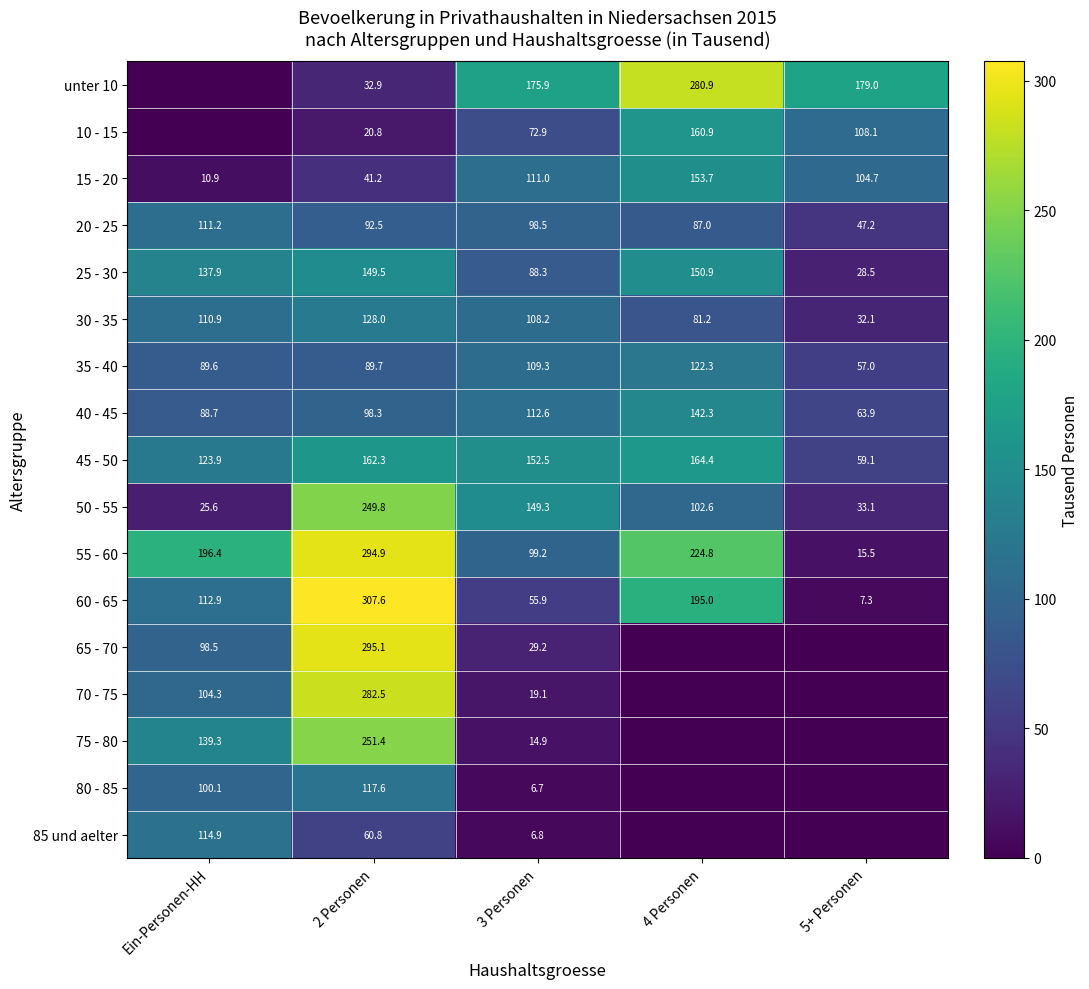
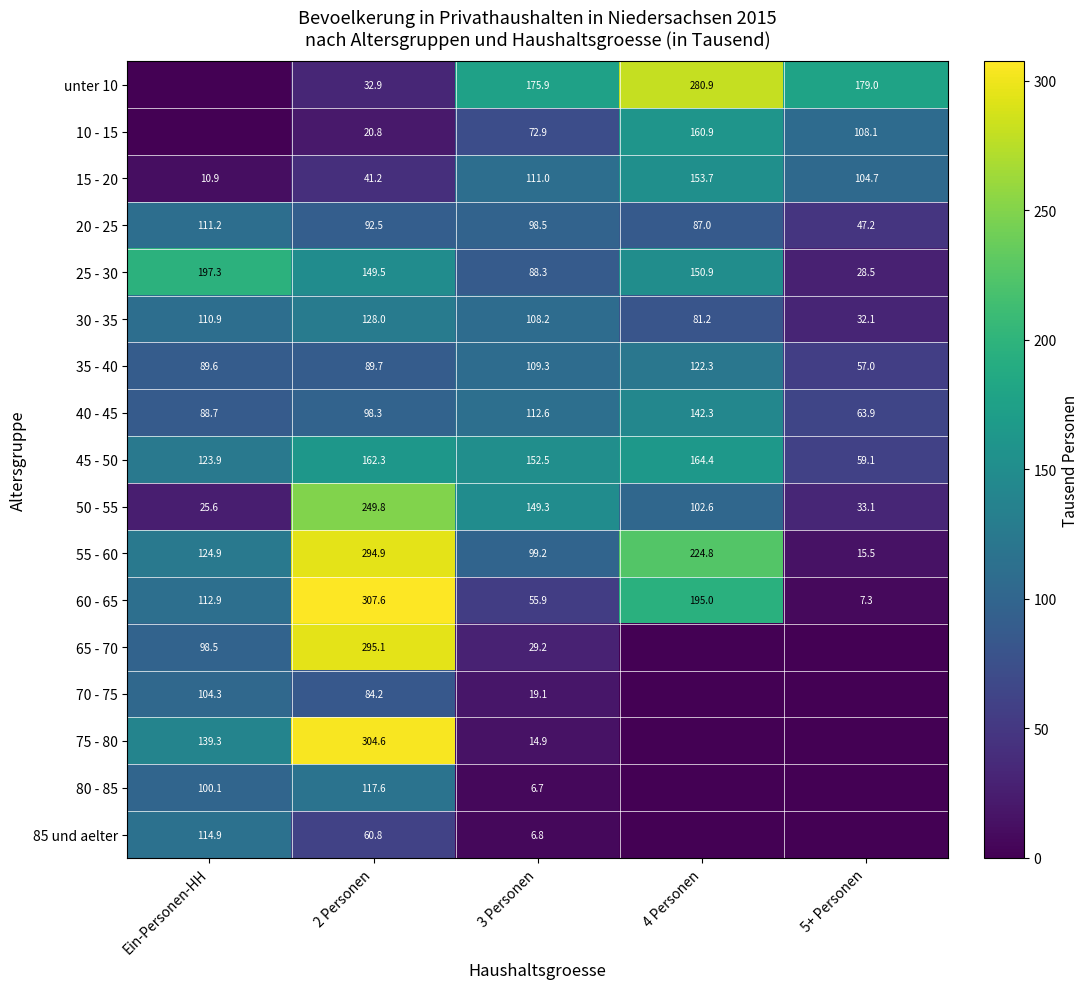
25 - 30, Ein-Personen-HH: 137.9 -> 197.3
55 - 60, Ein-Personen-HH: 196.4 -> 124.9
70 - 75, 2 Personen: 282.5 -> 84.2
75 - 80, 2 Personen: 251.4 -> 304.6
